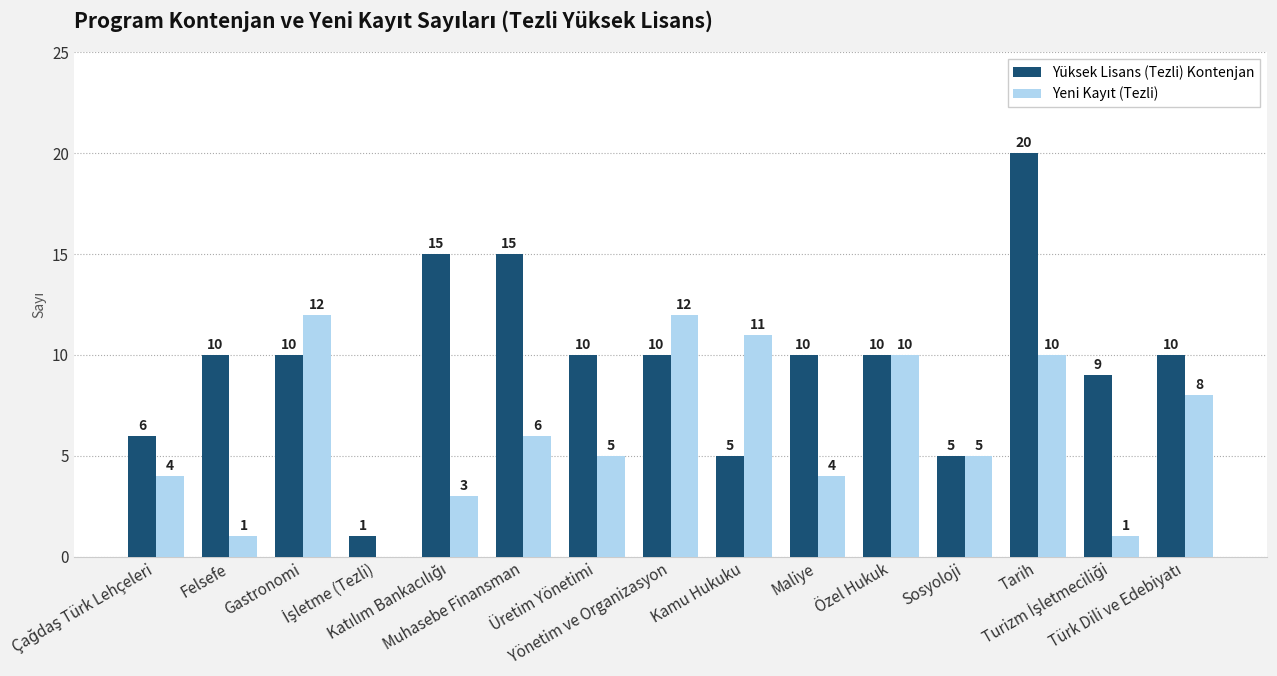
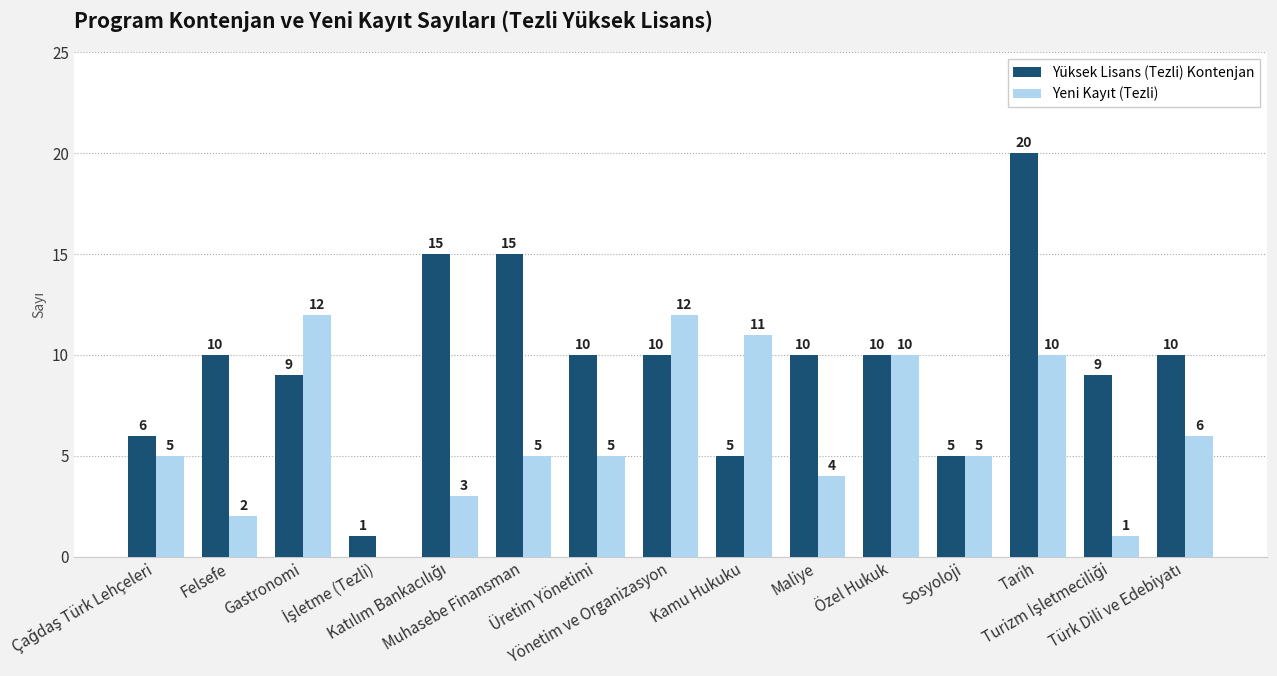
Yeni Kayıt (Tezli), Çağdaş Türk Lehçeleri: 4 -> 5
Yeni Kayıt (Tezli), Felsefe: 1 -> 2
Yüksek Lisans (Tezli) Kontenjan, Gastronomi: 10 -> 9
Yeni Kayıt (Tezli), Muhasebe Finansman: 6 -> 5
Yeni Kayıt (Tezli), Türk Dili ve Edebiyatı: 8 -> 6
